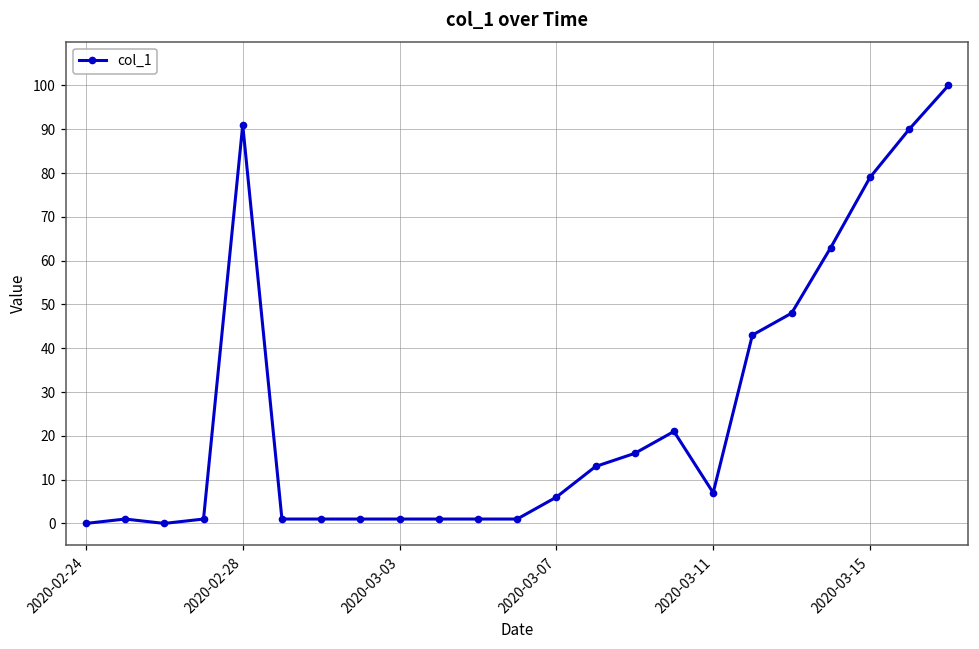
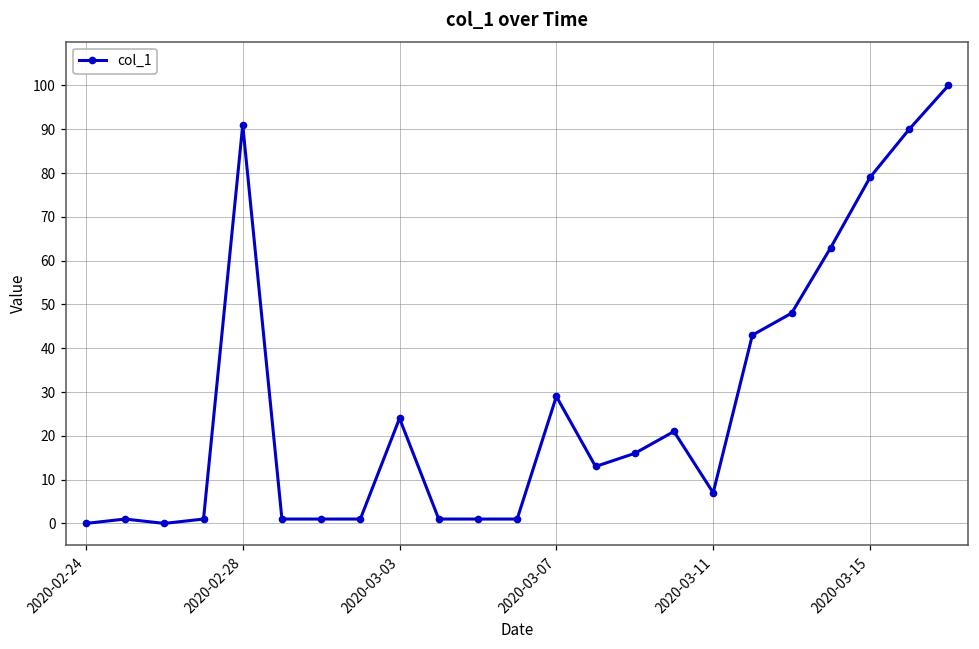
2020-03-03: 1 -> 24
2020-03-07: 6 -> 29
